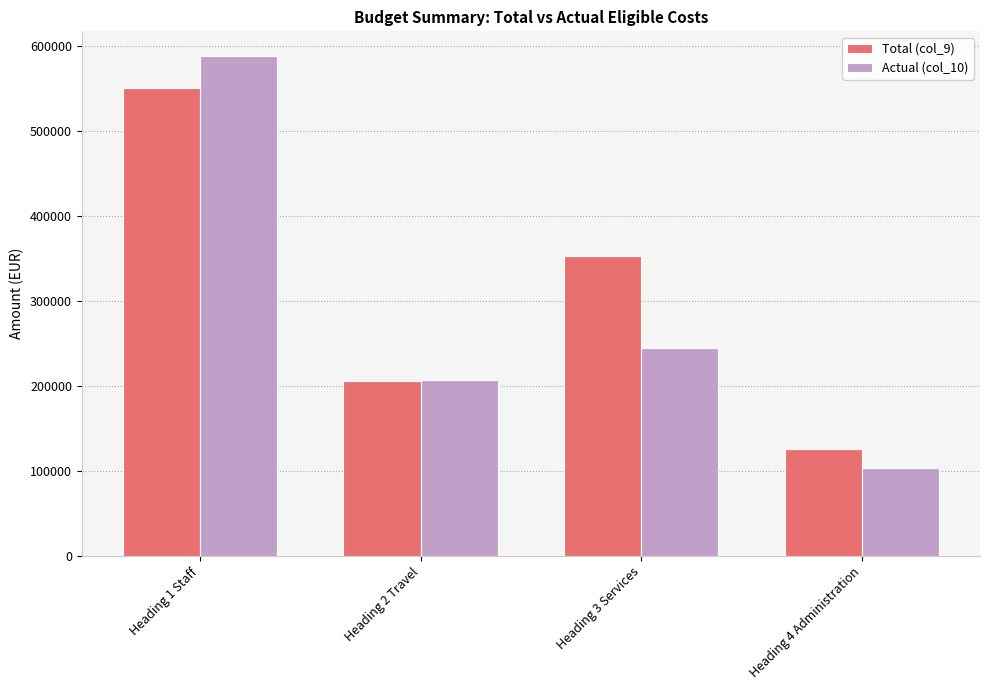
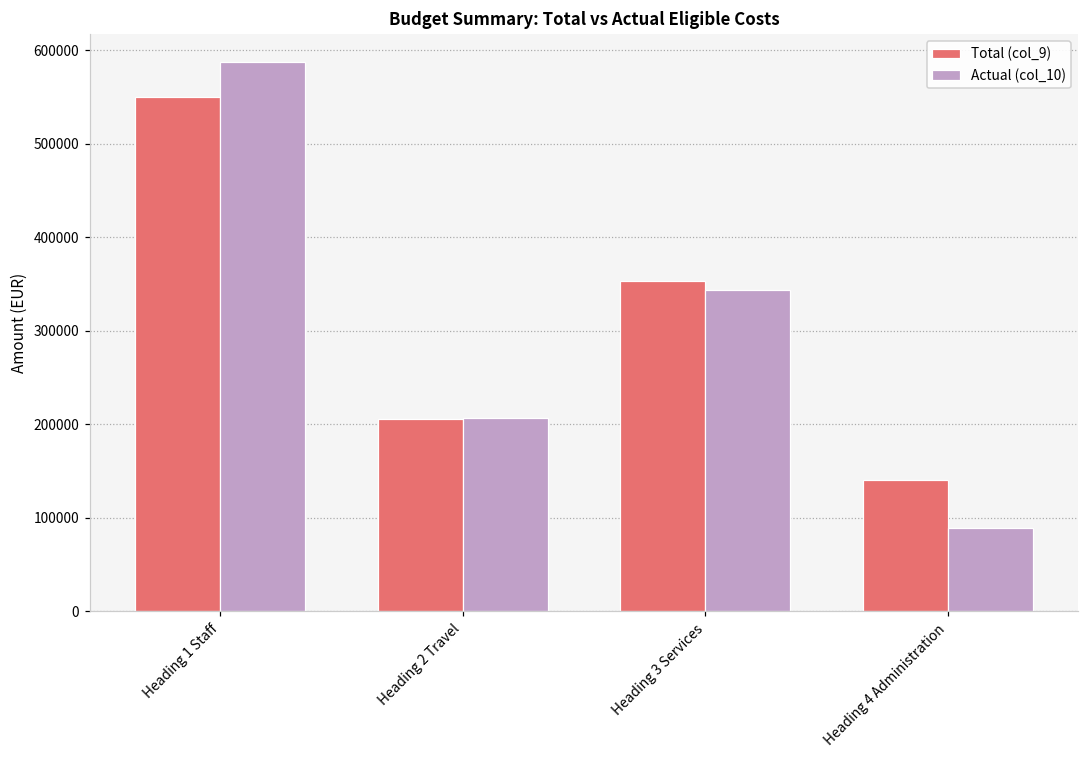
Actual (col_10), Heading 3 Services: 240000 -> 340000
Total (col_9), Heading 4 Administration: 130000 -> 140000
Actual (col_10), Heading 4 Administration: 100000 -> 90000
